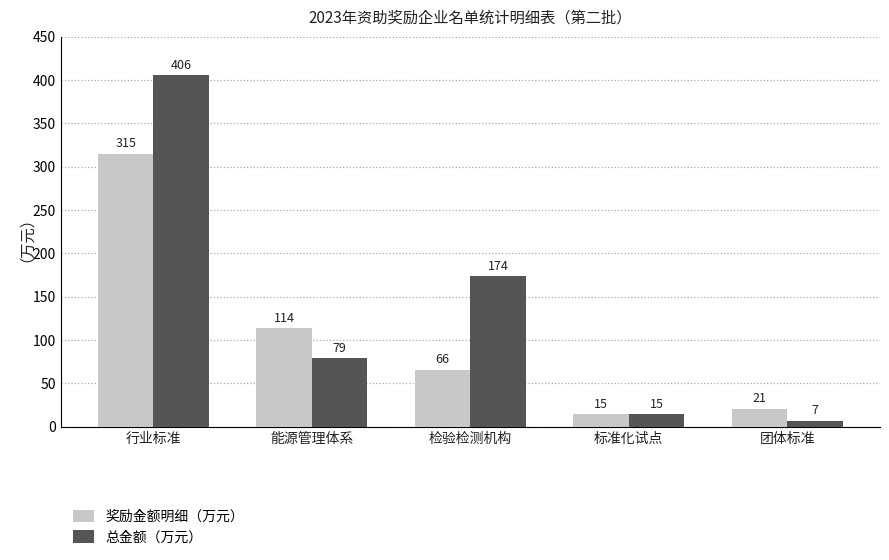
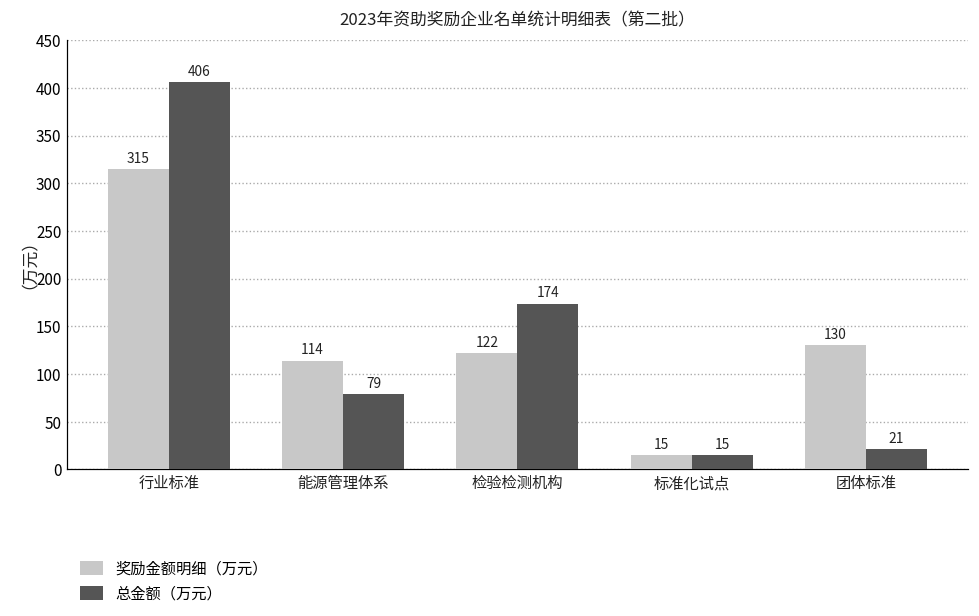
奖励金额明细（万元）, 检验检测机构: 66 -> 122
奖励金额明细（万元）, 团体标准: 21 -> 130
总金额（万元）, 团体标准: 7 -> 21
